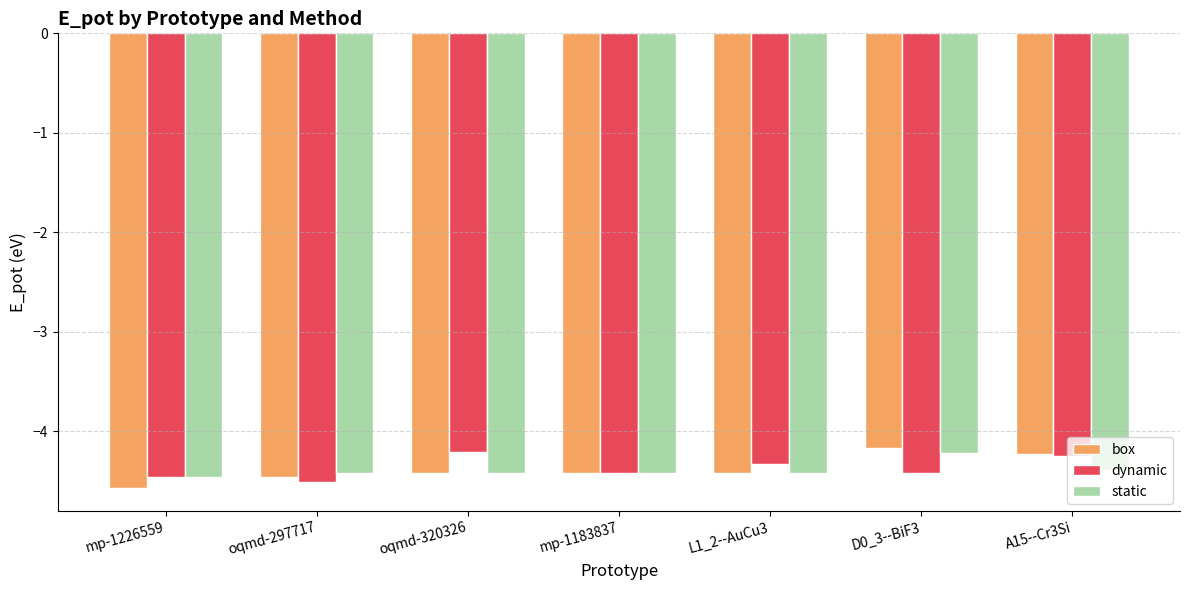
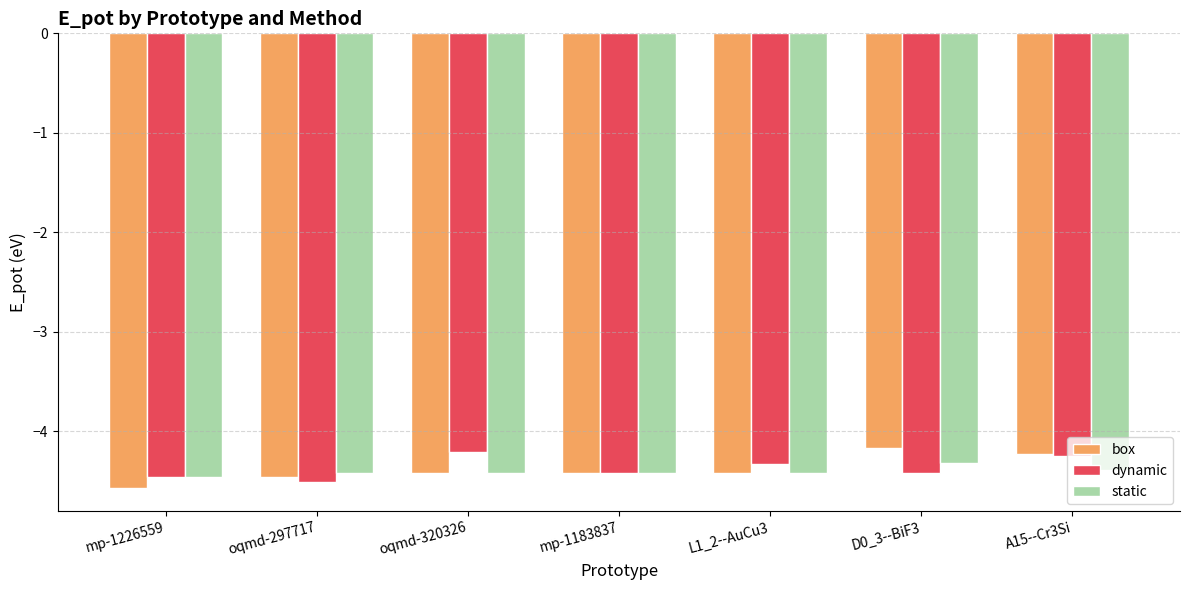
static, D0_3--BiF3: -4.2 -> -4.3
